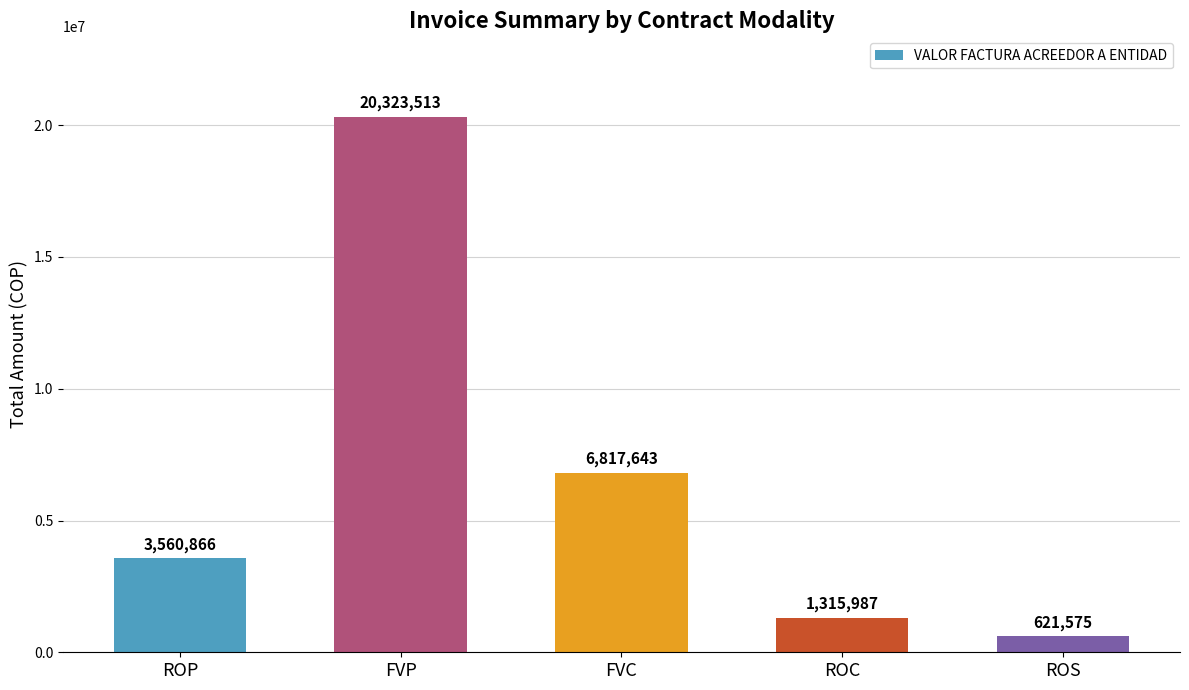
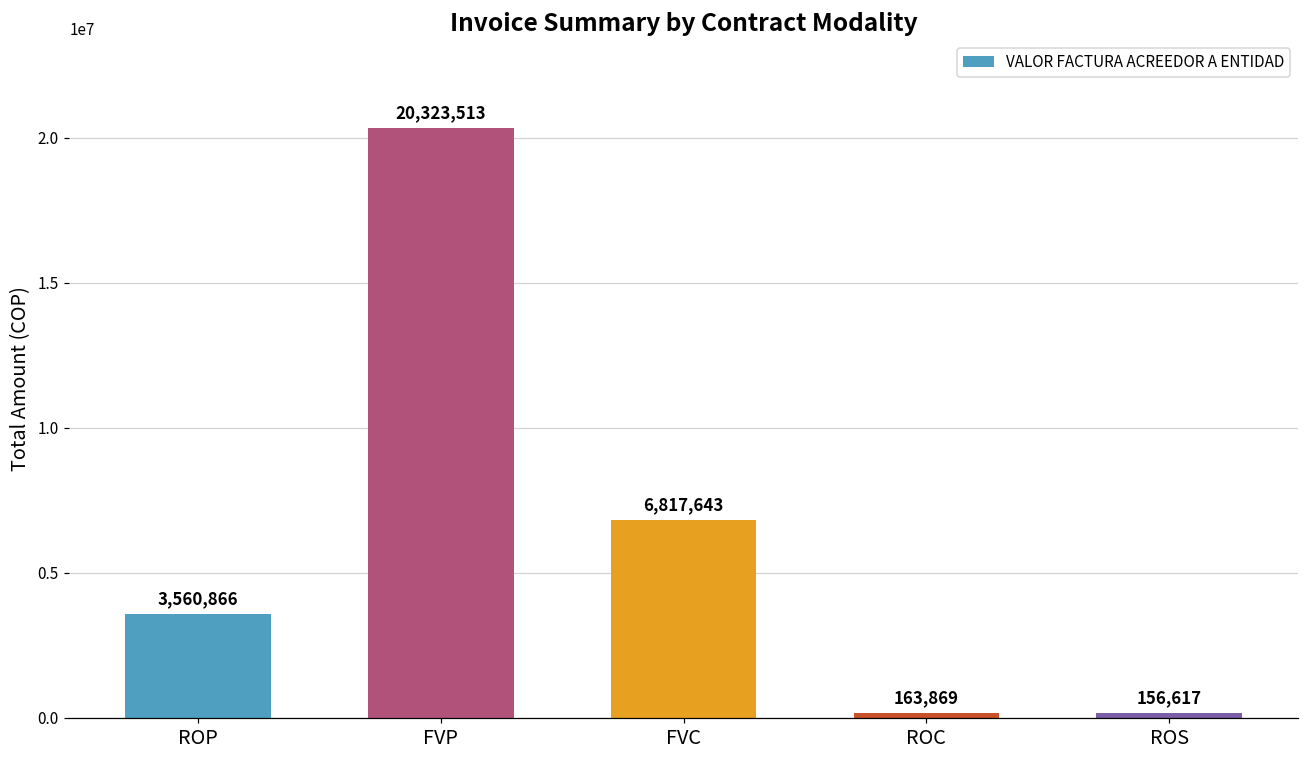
ROC: 1,315,987 -> 163,869
ROS: 621,575 -> 156,617
